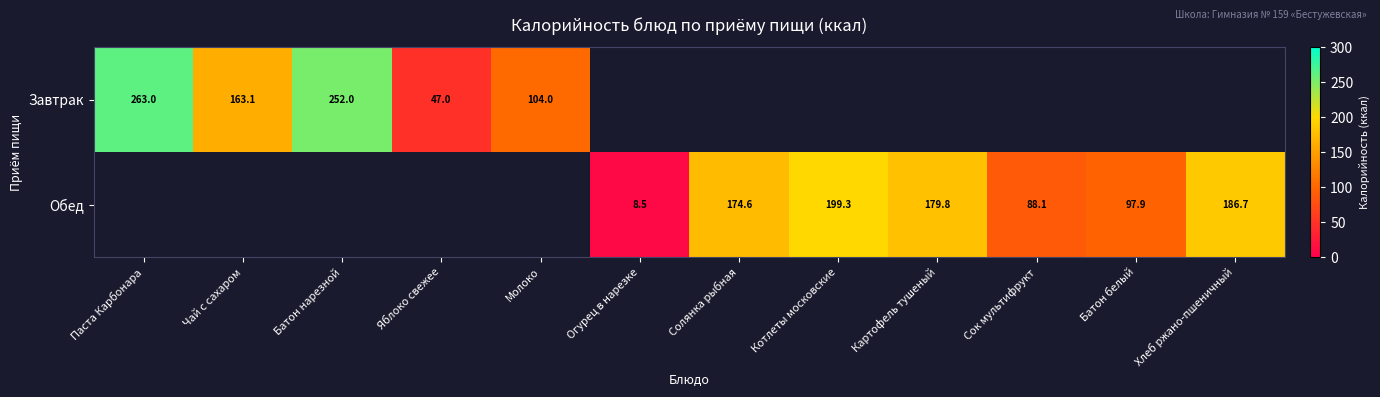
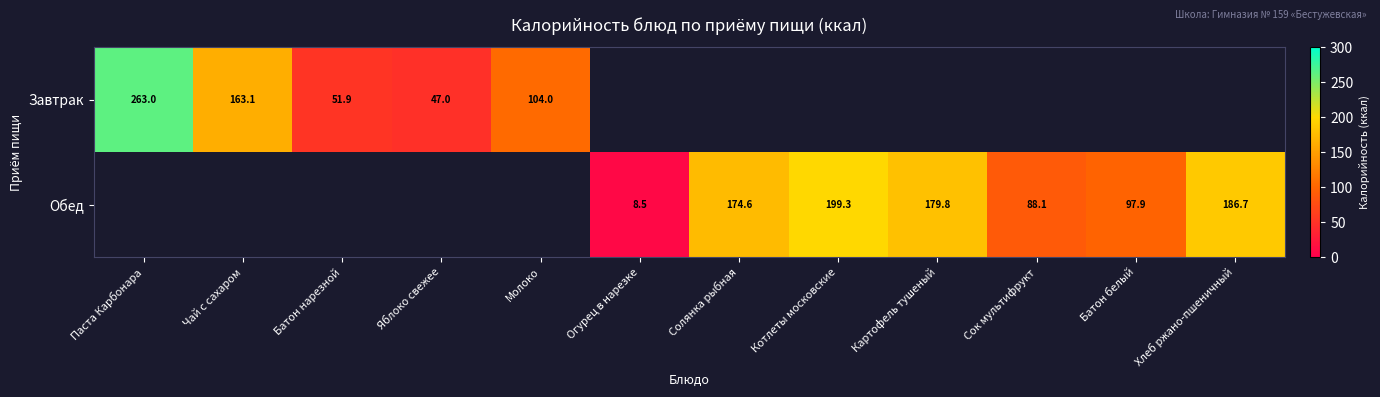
Завтрак, Батон нарезной: 252.0 -> 51.9
